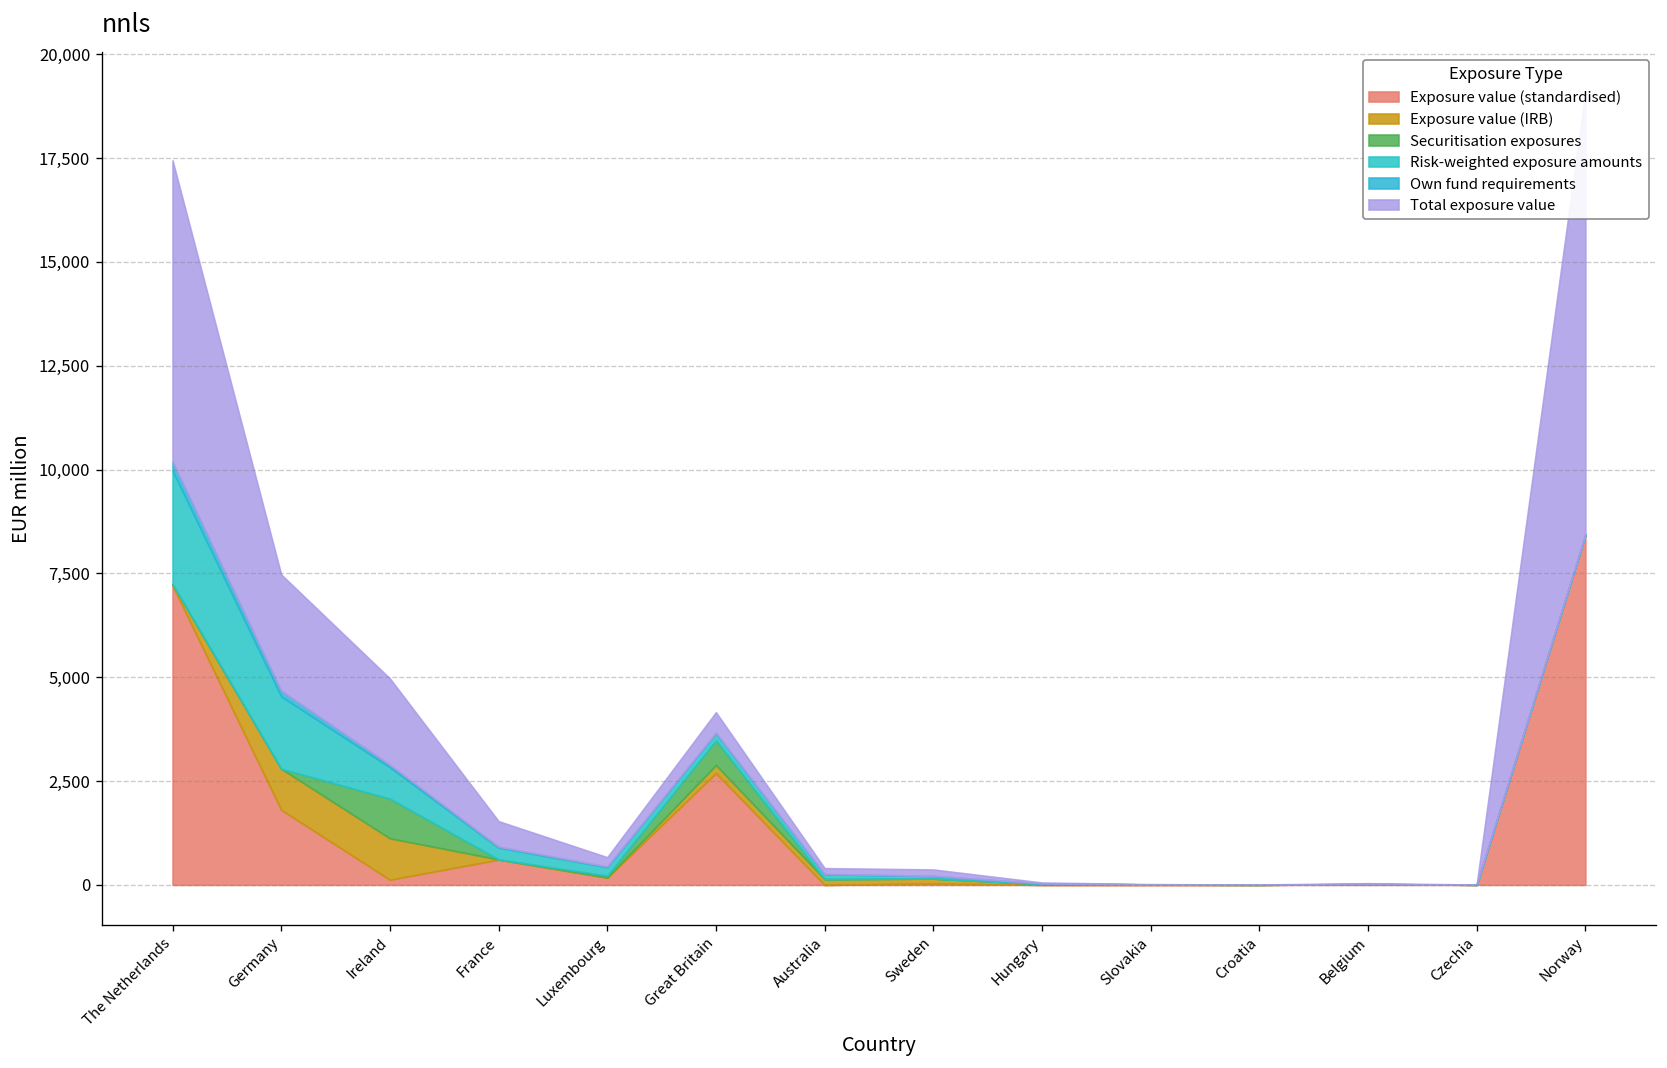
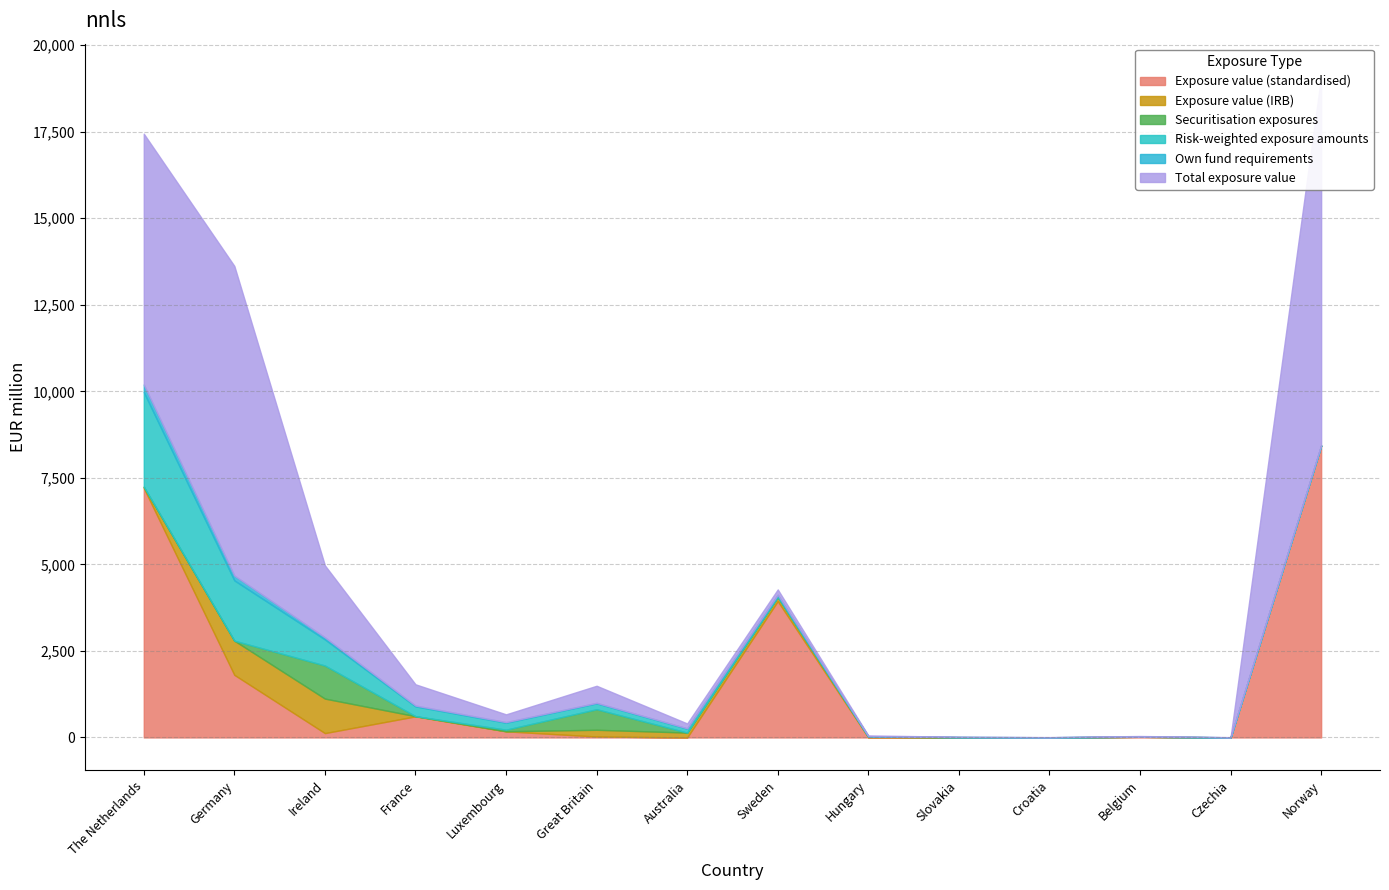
Total exposure value, Germany: 2,800 -> 8,900
Exposure value (standardised), Great Britain: 2,700 -> 0
Exposure value (standardised), Sweden: 0 -> 3,900
